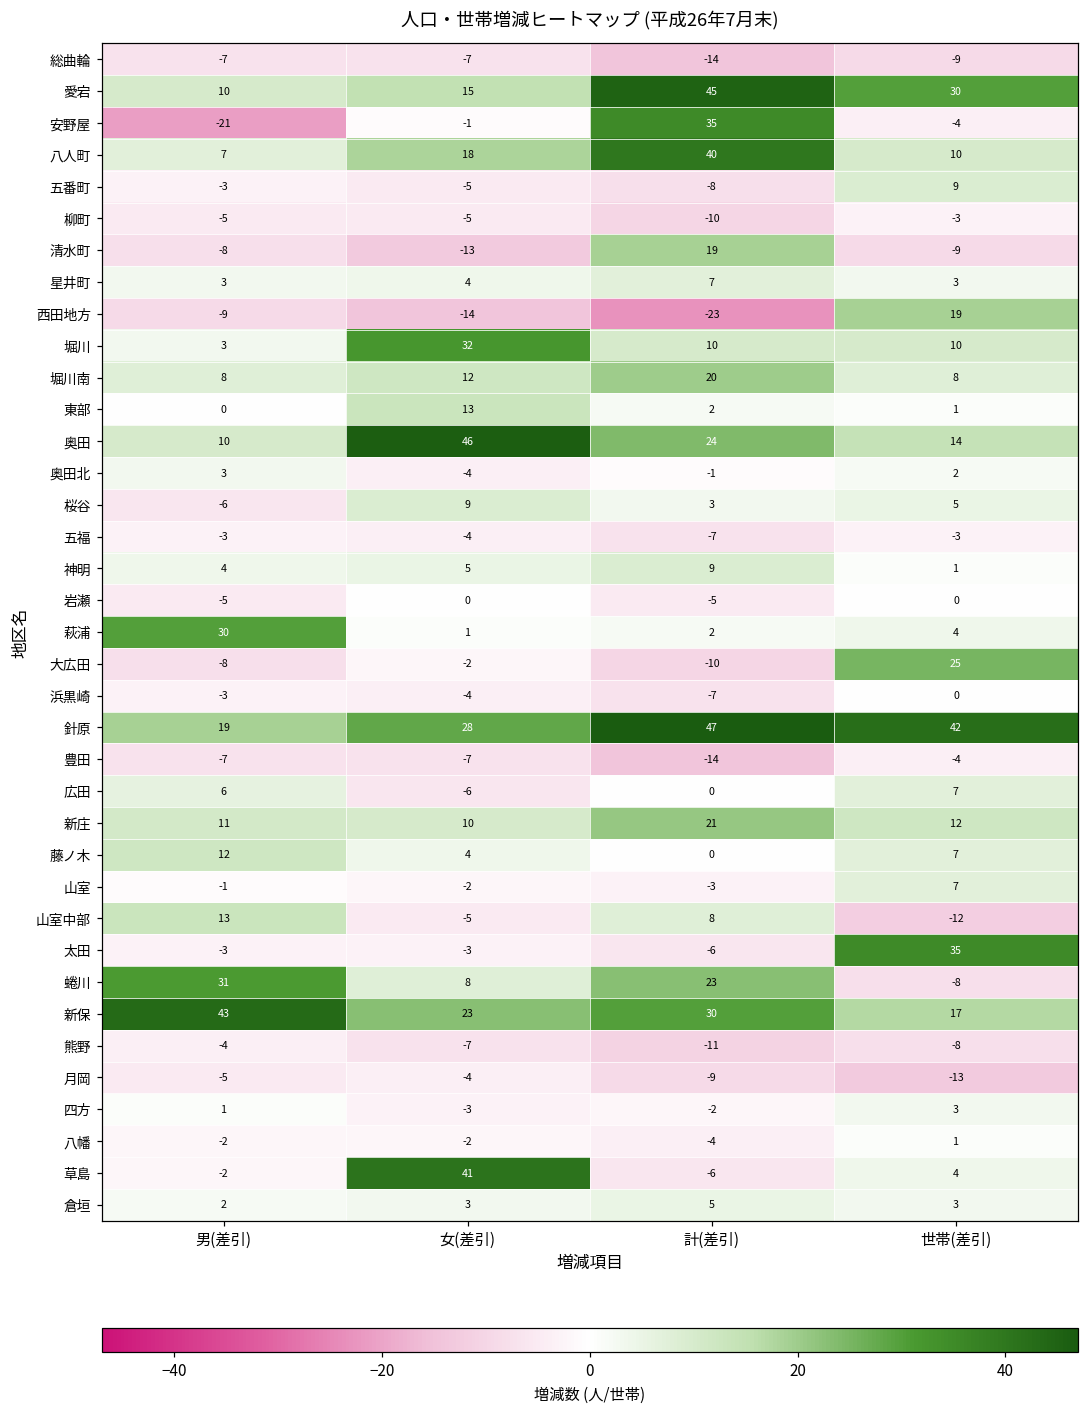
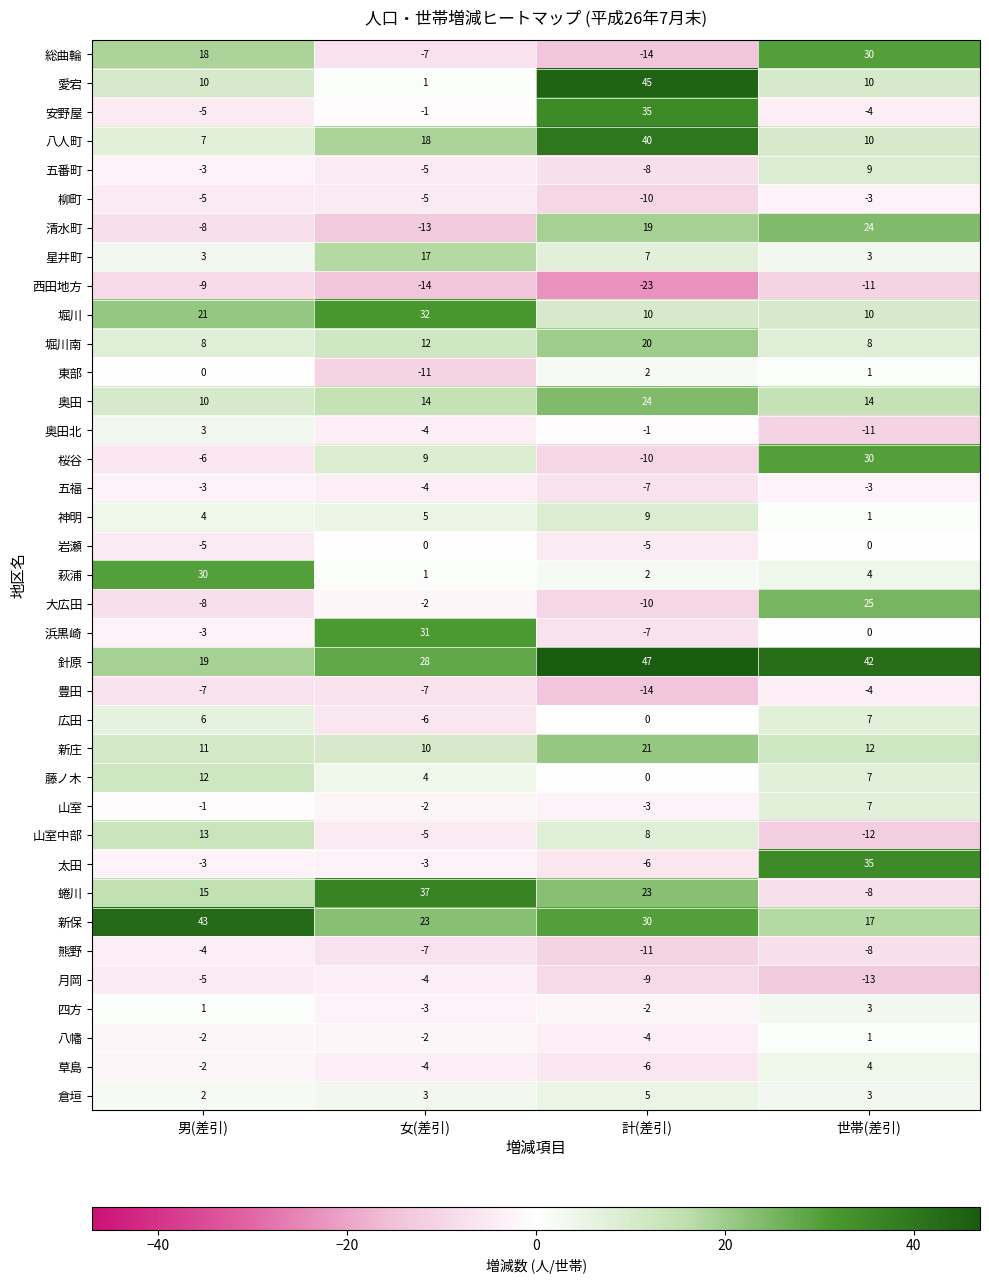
総曲輪, 男(差引): -7 -> 18
総曲輪, 世帯(差引): -9 -> 30
愛宕, 女(差引): 15 -> 1
愛宕, 世帯(差引): 30 -> 10
安野屋, 男(差引): -21 -> -5
清水町, 世帯(差引): -9 -> 24
星井町, 女(差引): 4 -> 17
西田地方, 世帯(差引): 19 -> -11
堀川, 男(差引): 3 -> 21
東部, 女(差引): 13 -> -11
奥田, 女(差引): 46 -> 14
奥田北, 世帯(差引): 2 -> -11
桜谷, 計(差引): 3 -> -10
桜谷, 世帯(差引): 5 -> 30
浜黒崎, 女(差引): -4 -> 31
蜷川, 男(差引): 31 -> 15
蜷川, 女(差引): 8 -> 37
草島, 女(差引): 41 -> -4
